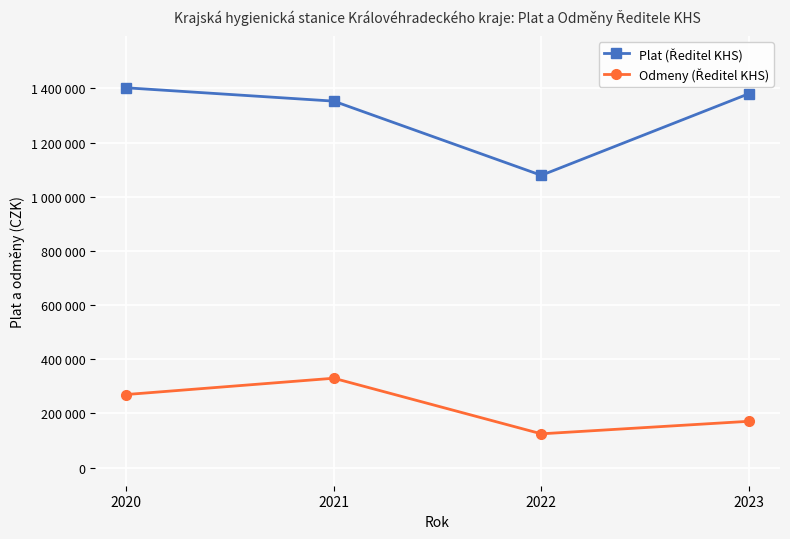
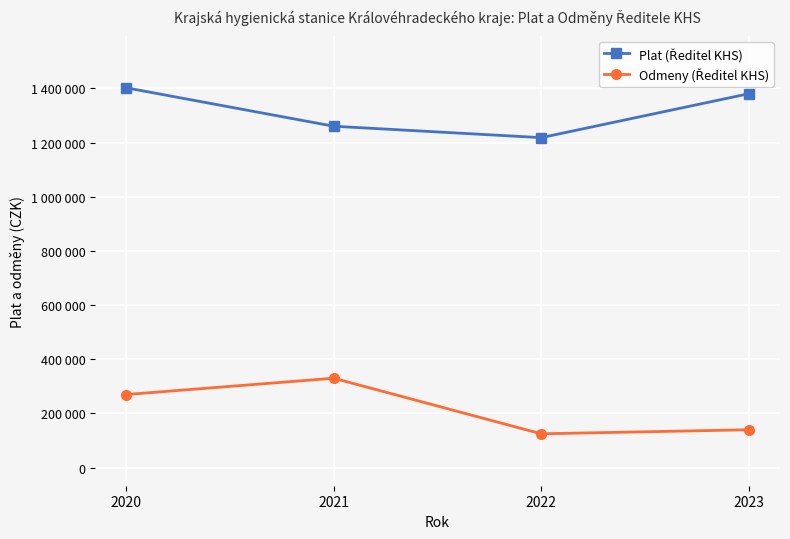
Plat (Ředitel KHS), 2021: 1350000 -> 1260000
Plat (Ředitel KHS), 2022: 1080000 -> 1220000
Odmeny (Ředitel KHS), 2023: 170000 -> 140000
